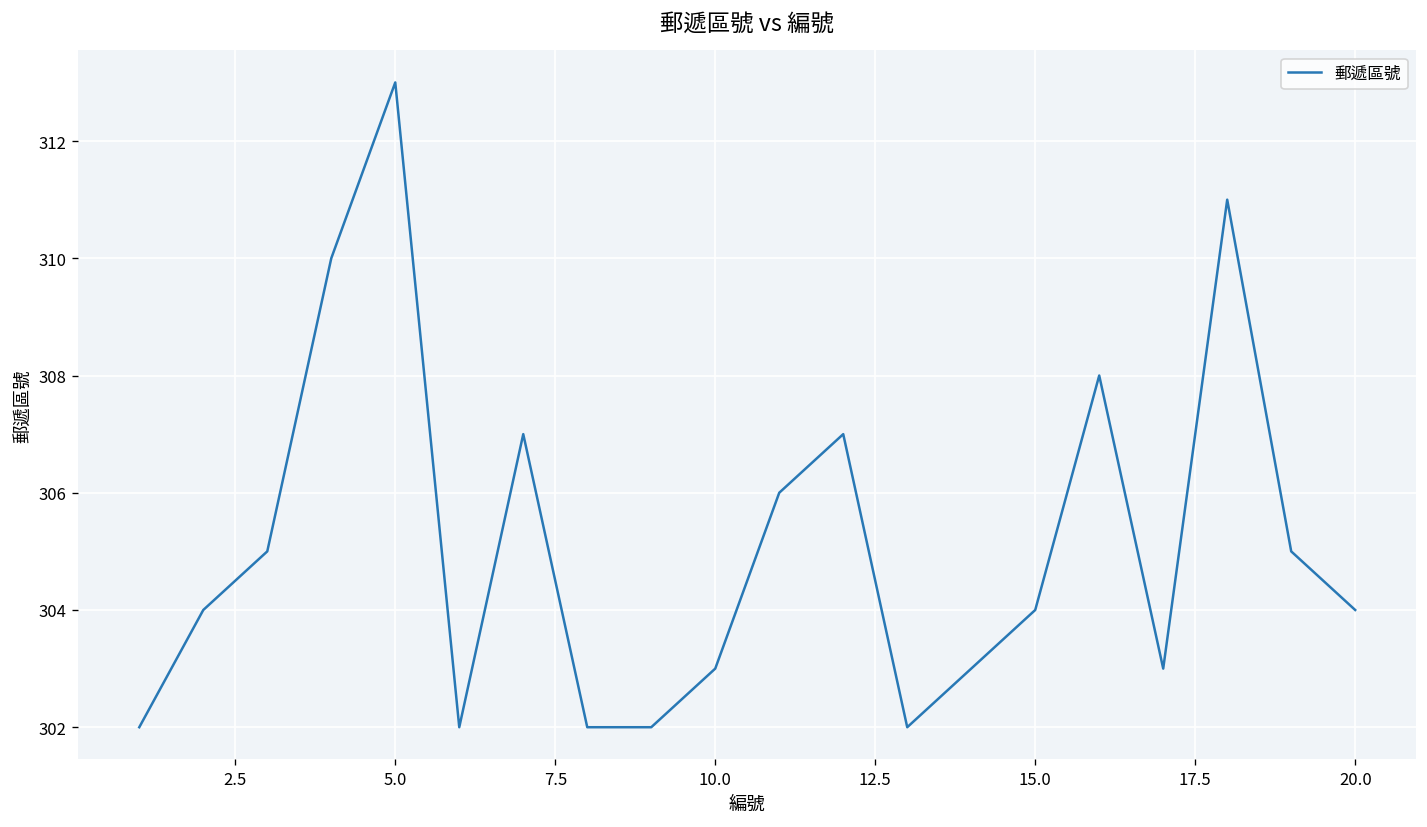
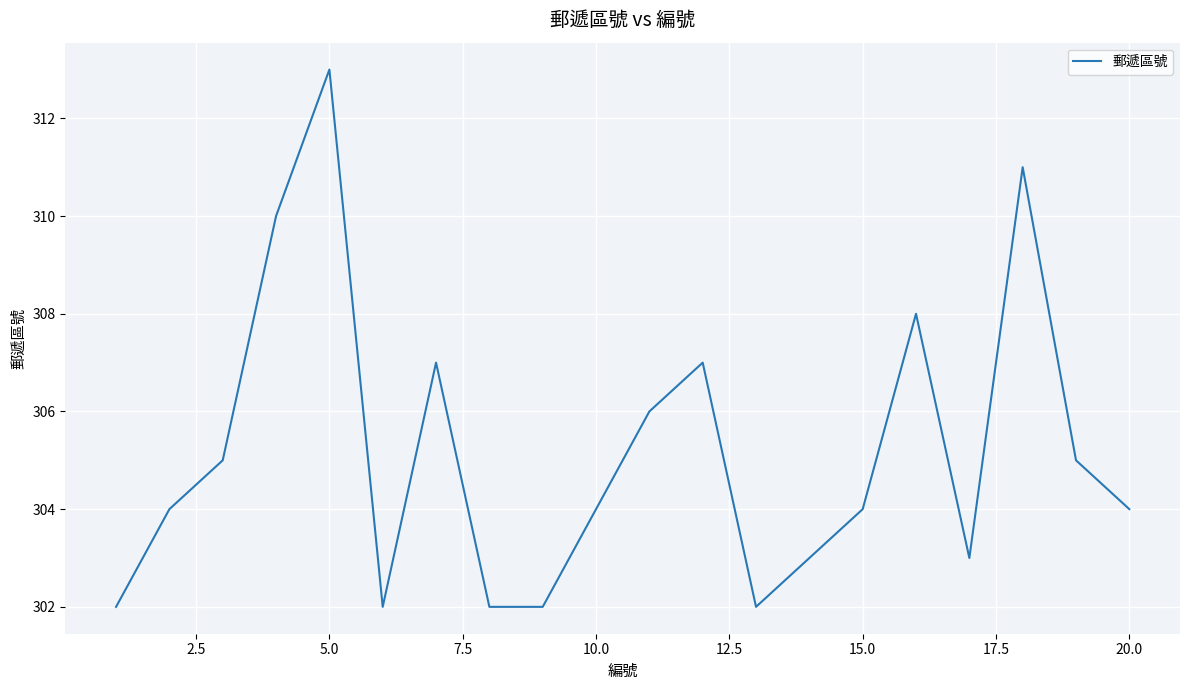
10.0: 303 -> 304
